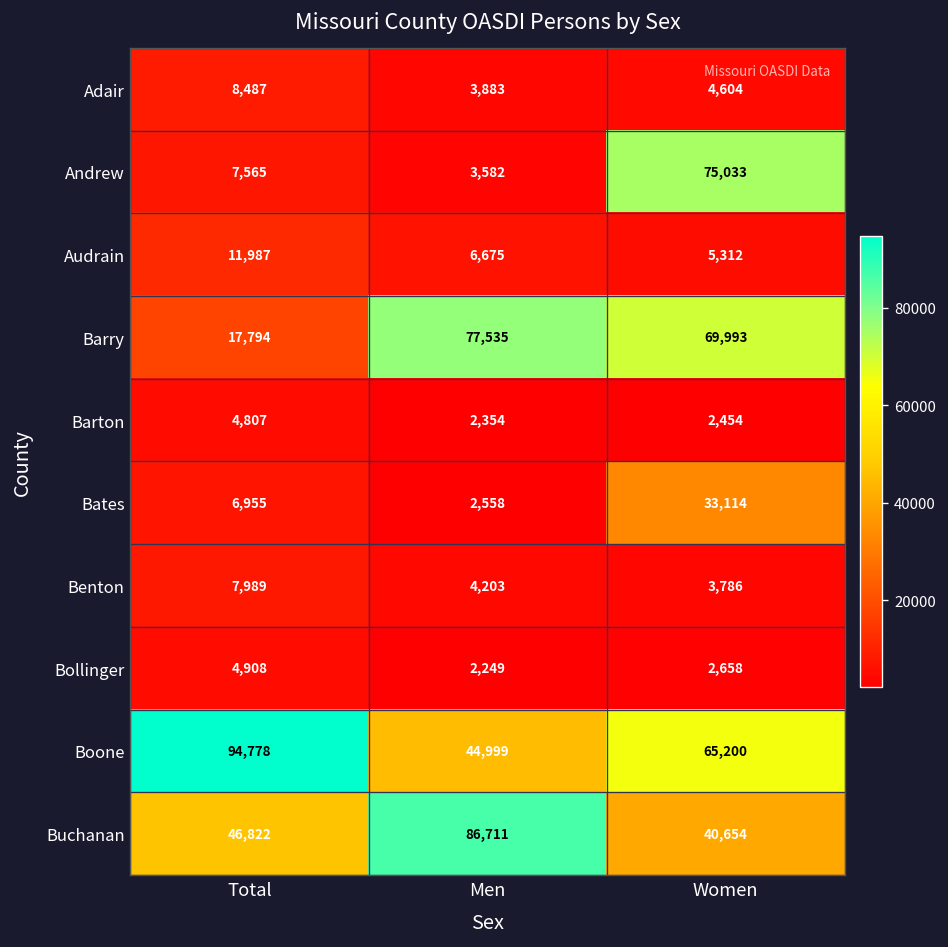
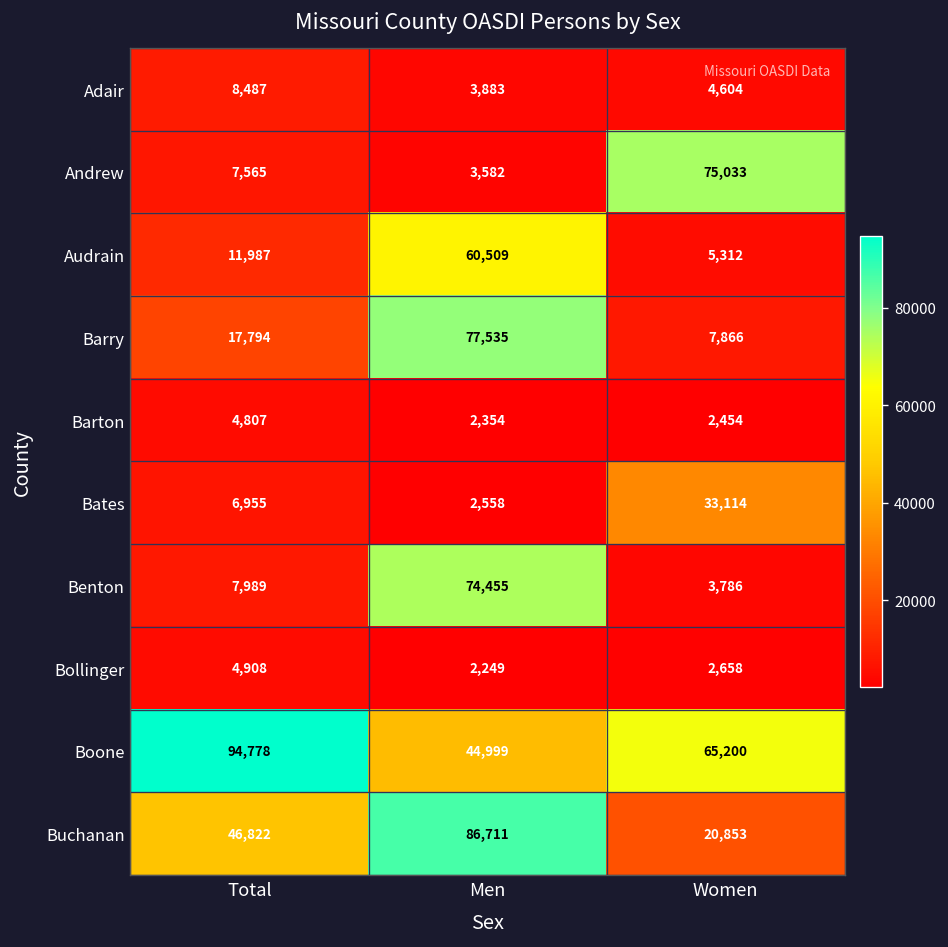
Audrain, Men: 6,675 -> 60,509
Barry, Women: 69,993 -> 7,866
Benton, Men: 4,203 -> 74,455
Buchanan, Women: 40,654 -> 20,853
